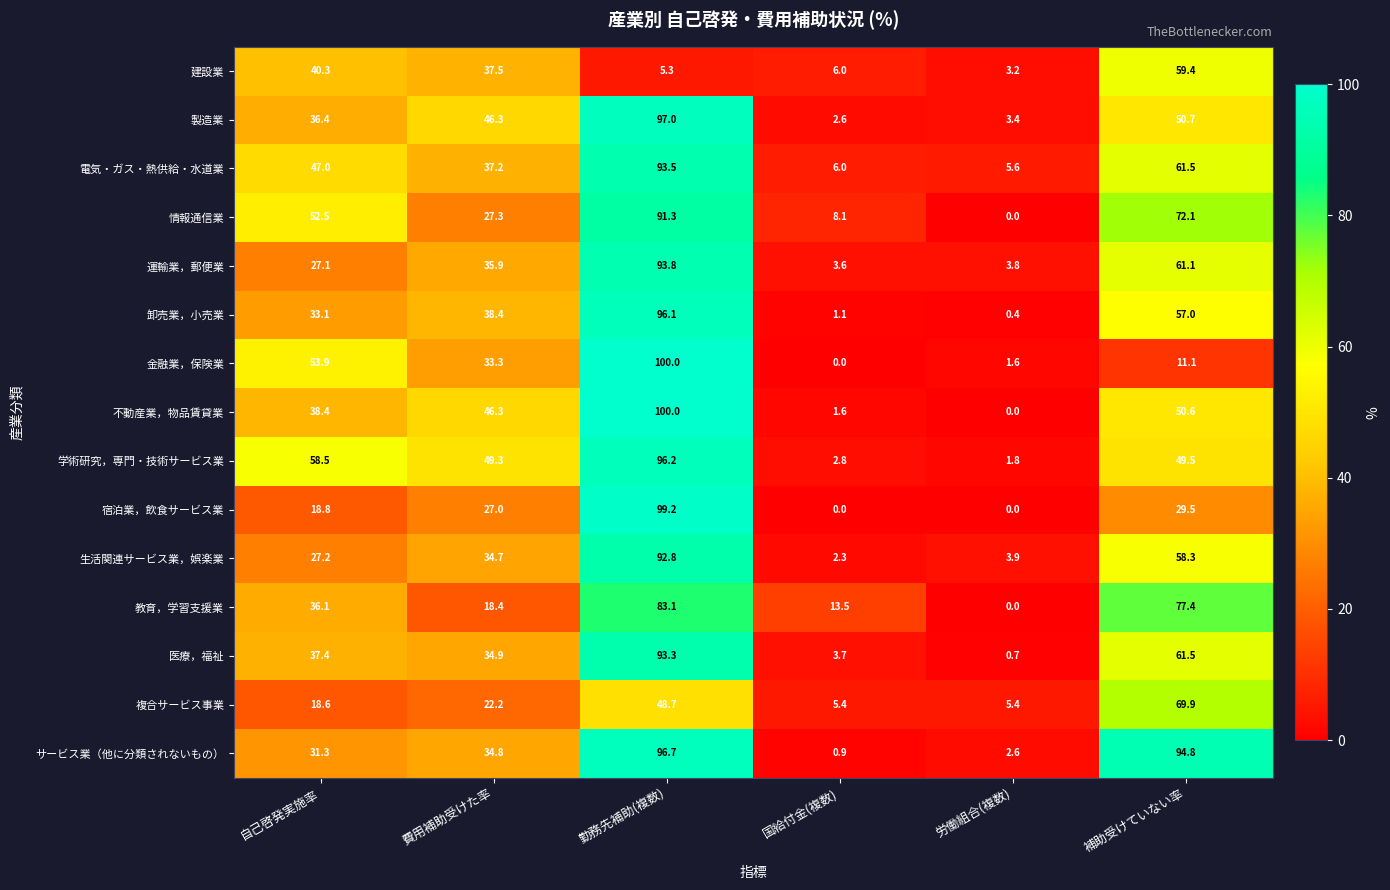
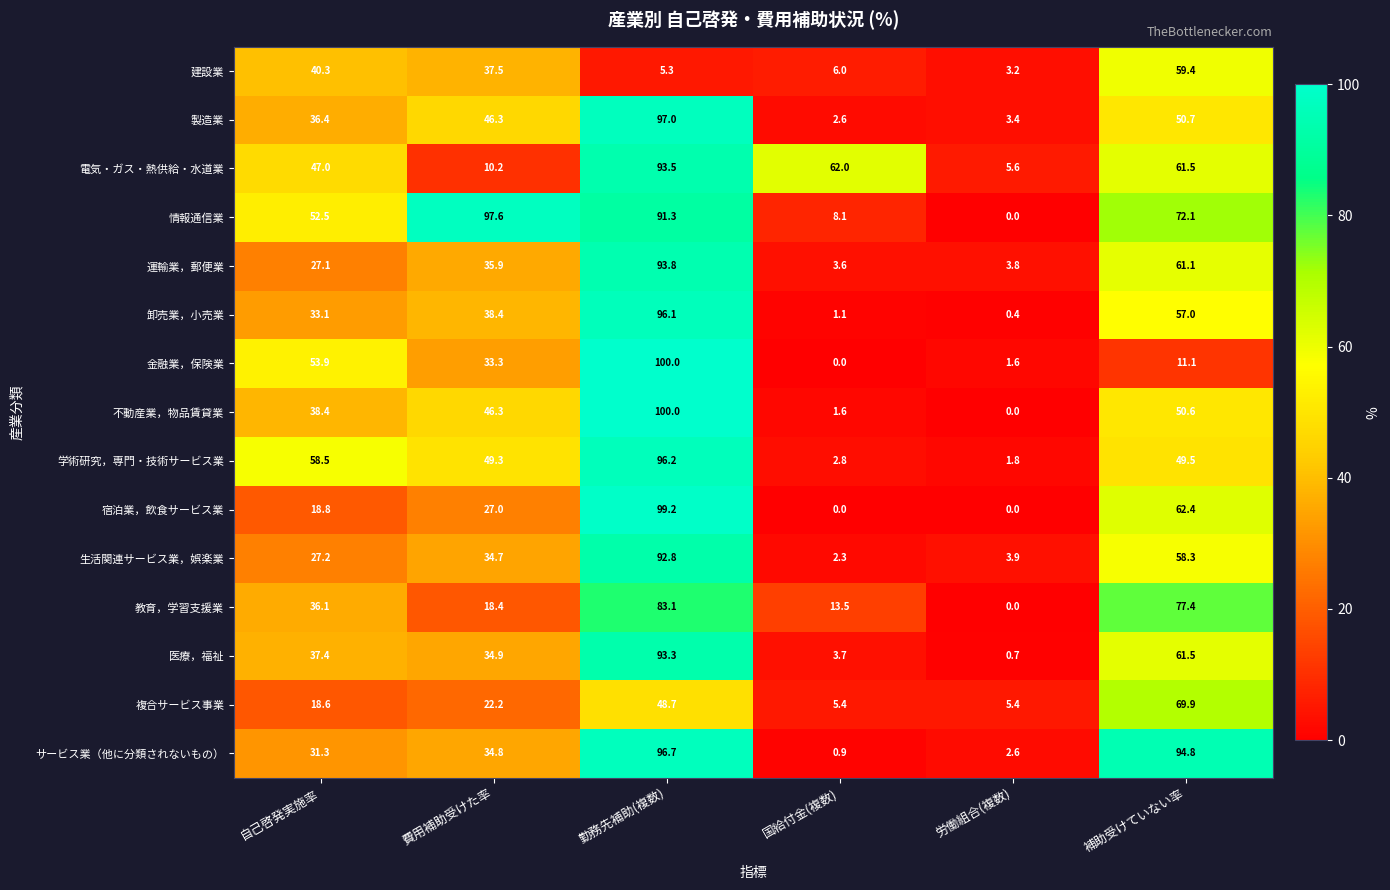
電気・ガス・熱供給・水道業, 費用補助受けた率: 37.2 -> 10.2
電気・ガス・熱供給・水道業, 国給付金(複数): 6.0 -> 62.0
情報通信業, 費用補助受けた率: 27.3 -> 97.6
宿泊業，飲食サービス業, 補助受けていない率: 29.5 -> 62.4
